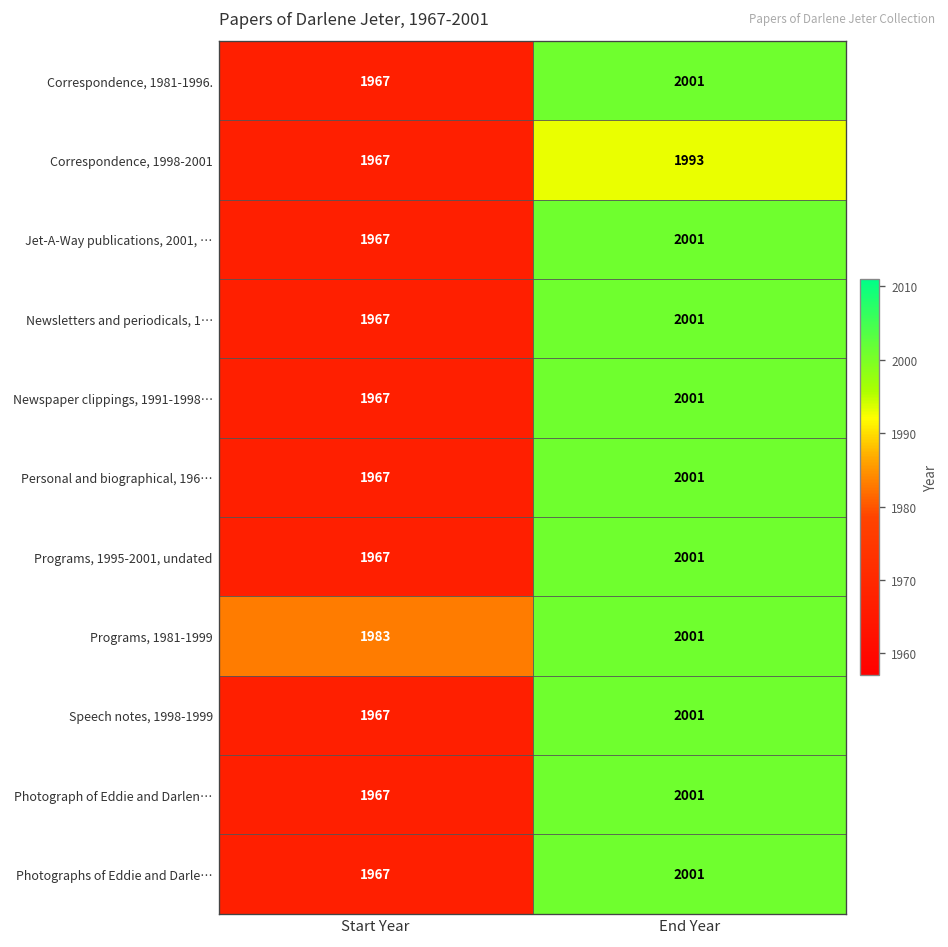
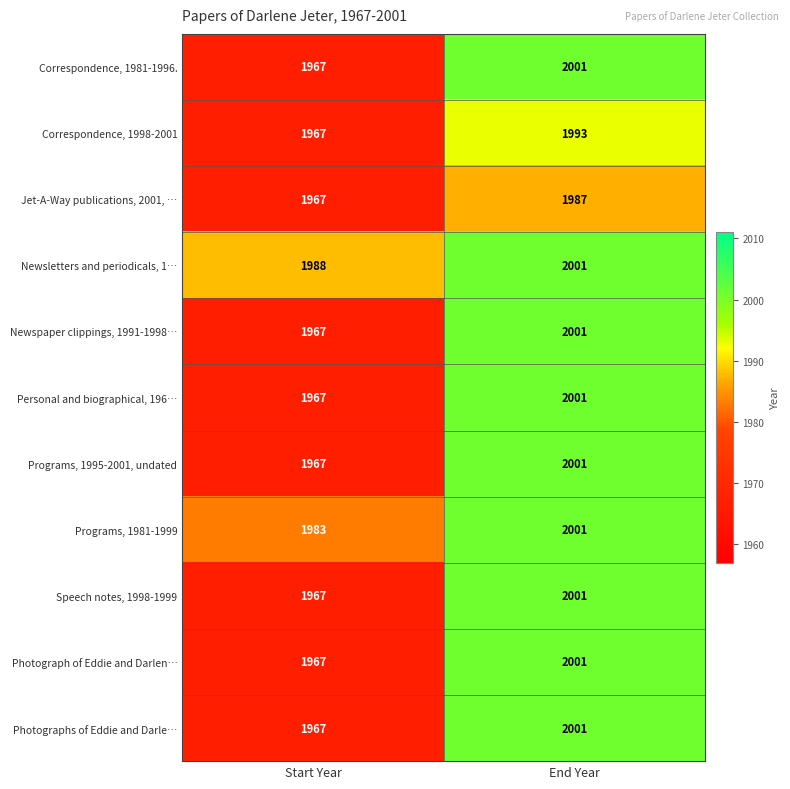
Jet-A-Way publications, 2001, …, End Year: 2001 -> 1987
Newsletters and periodicals, 1…, Start Year: 1967 -> 1988
